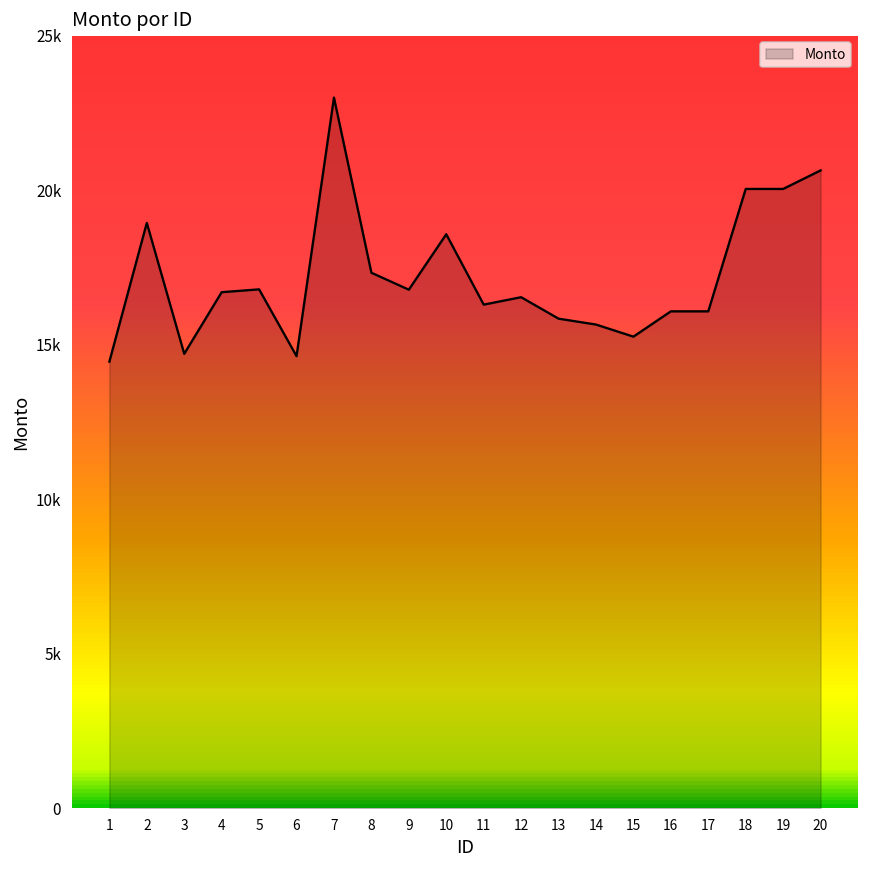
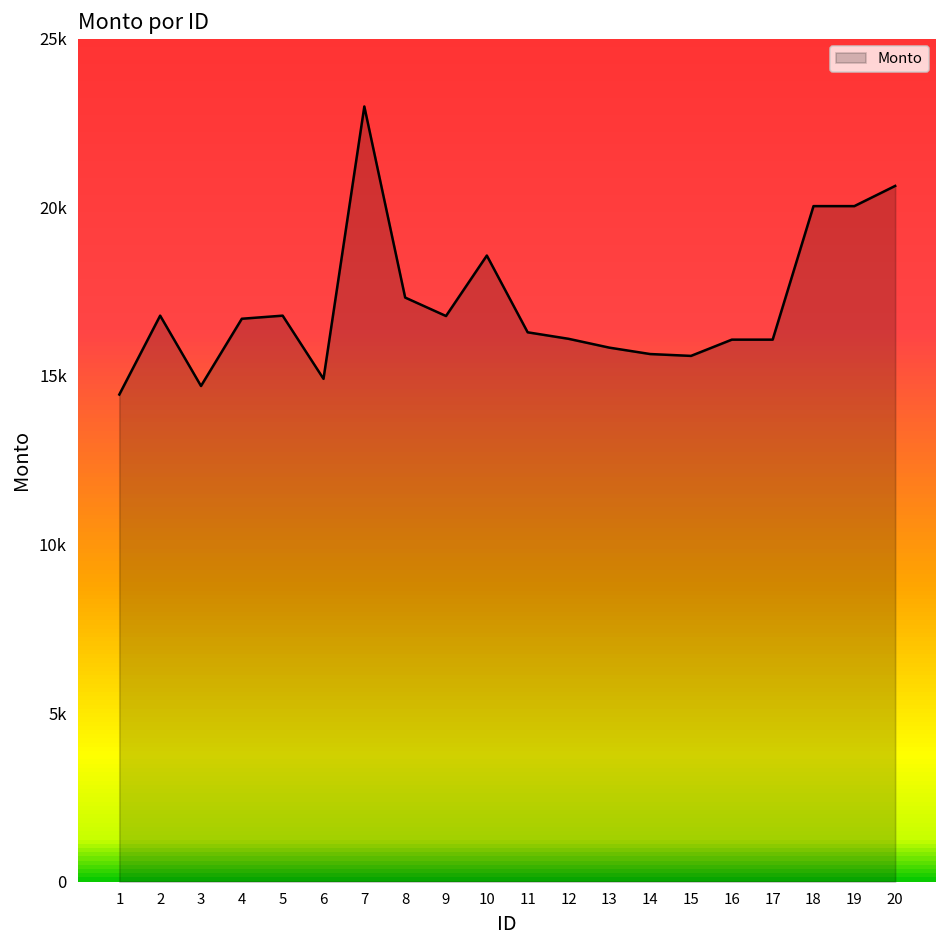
2: 18900 -> 16800
6: 14600 -> 14900
12: 16500 -> 16100
15: 15300 -> 15600
